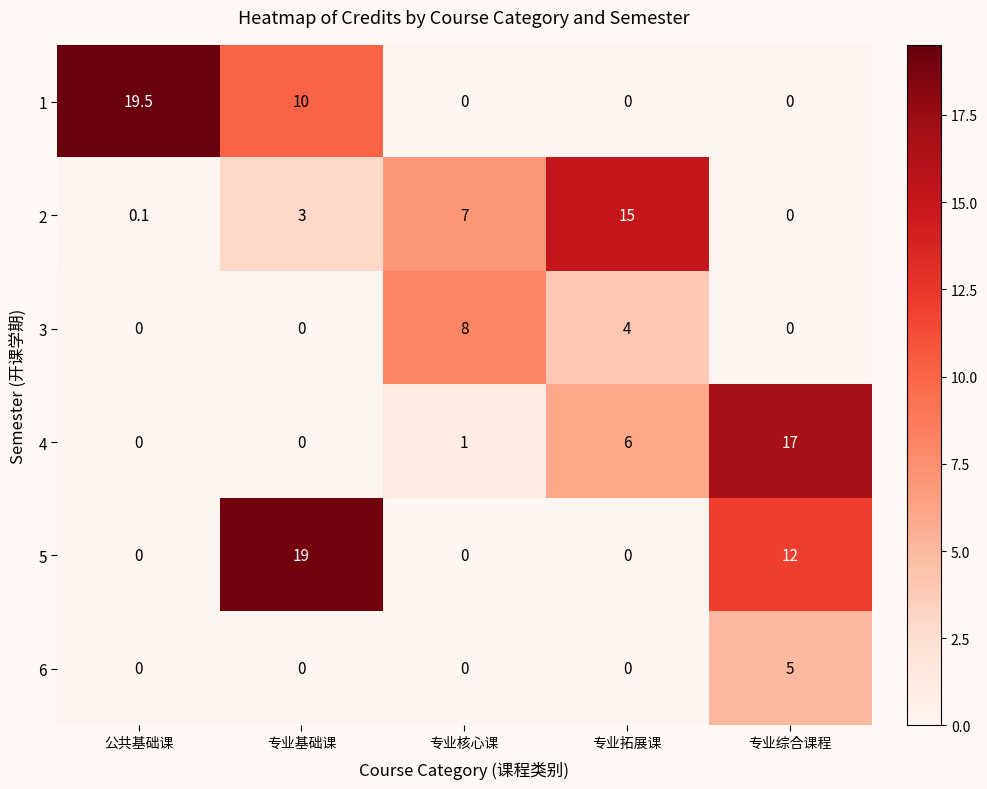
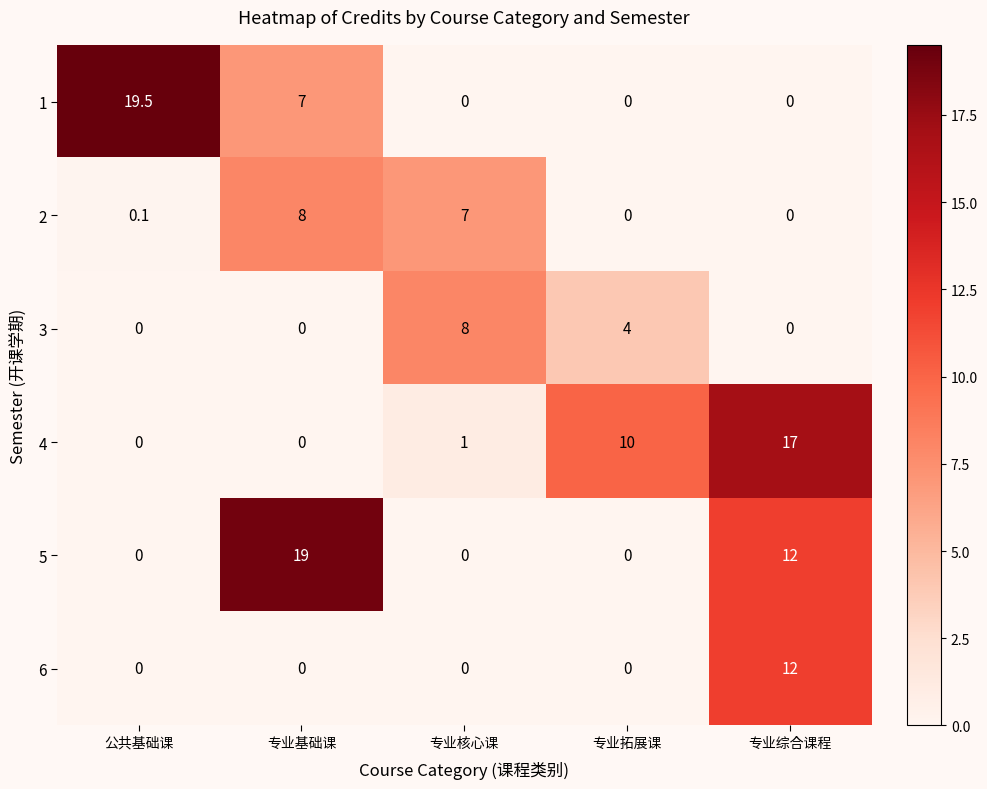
1, 专业基础课: 10 -> 7
2, 专业基础课: 3 -> 8
2, 专业拓展课: 15 -> 0
4, 专业拓展课: 6 -> 10
6, 专业综合课程: 5 -> 12
